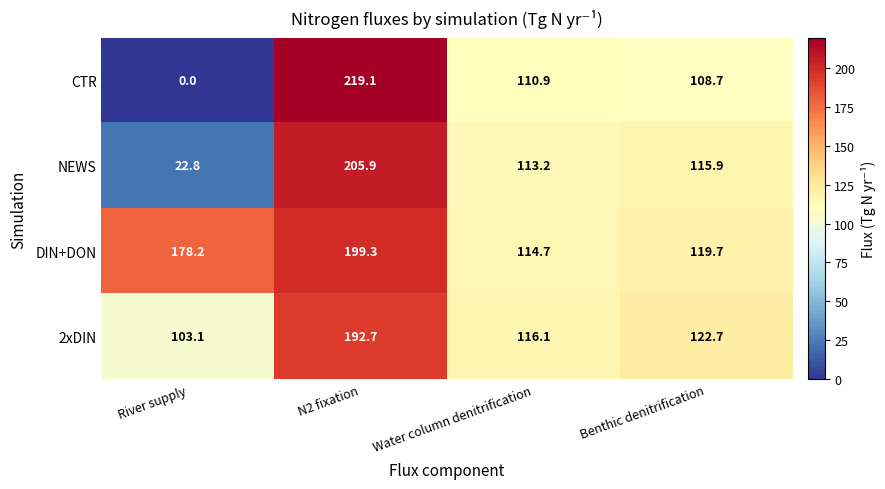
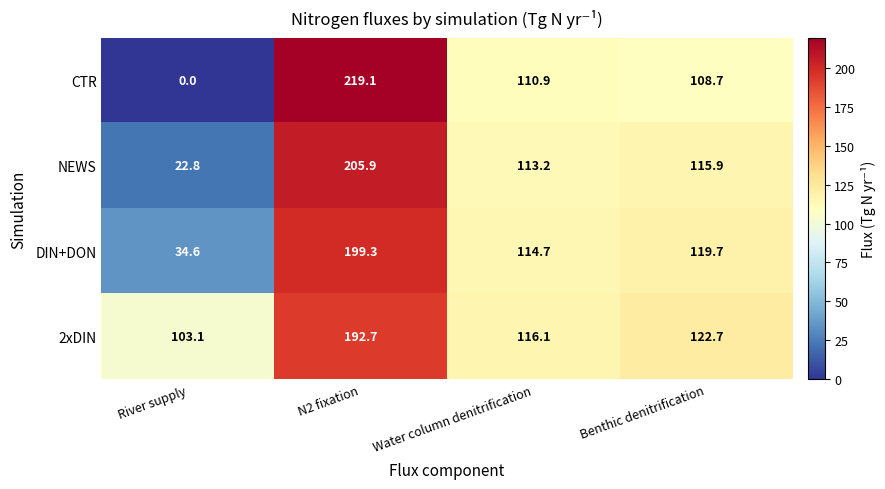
DIN+DON, River supply: 178.2 -> 34.6
